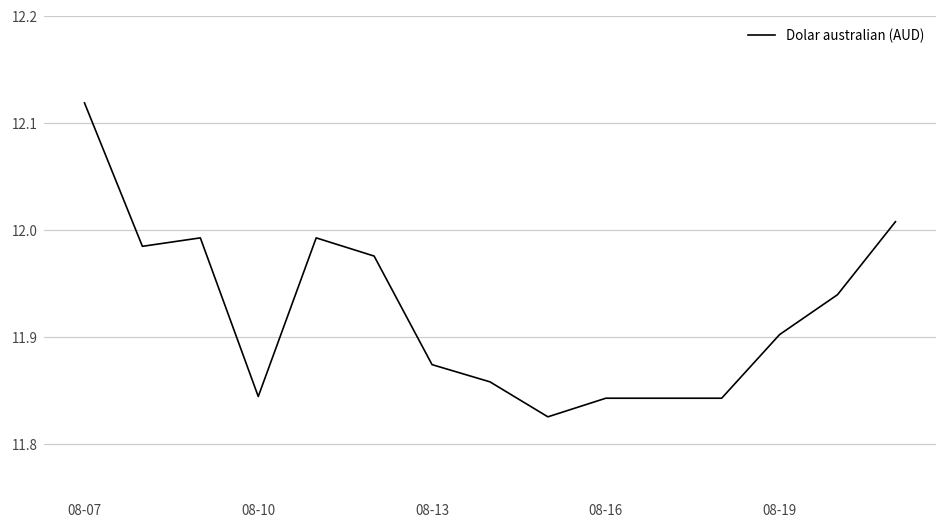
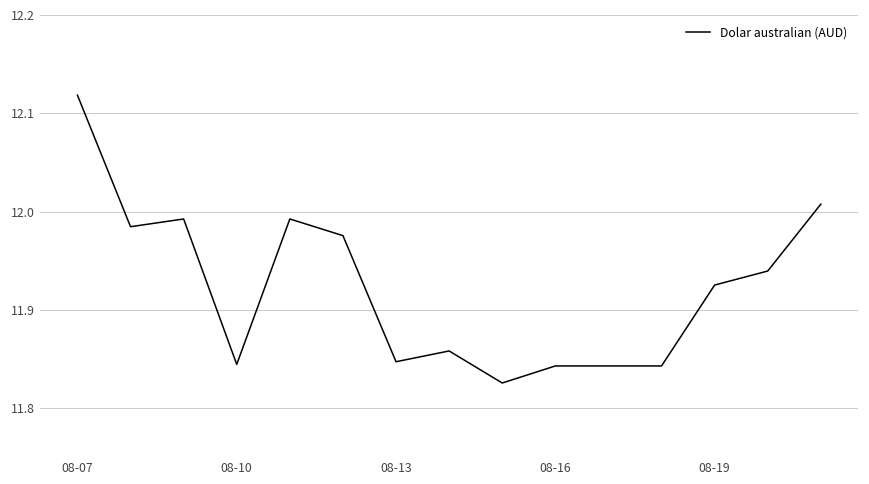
08-13: 11.87 -> 11.85
08-19: 11.90 -> 11.93
